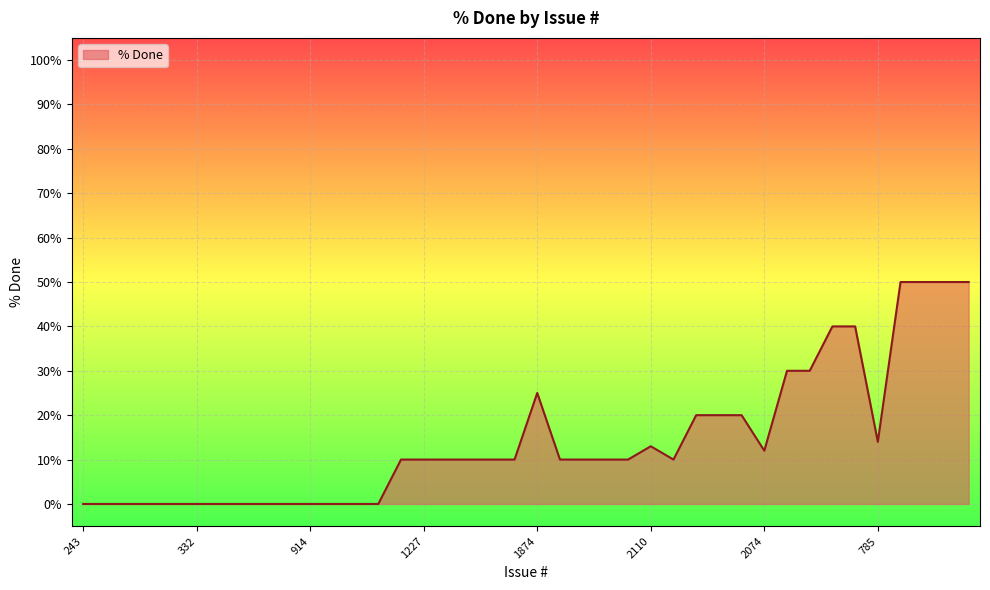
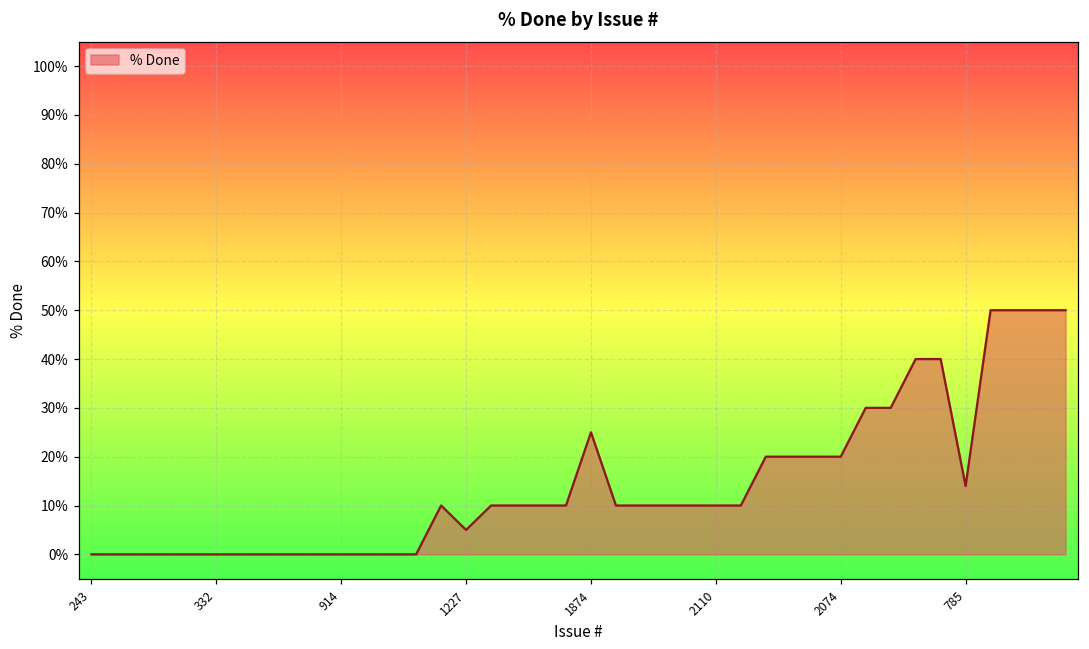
1227: 10% -> 5%
2110: 13% -> 10%
2074: 12% -> 20%
